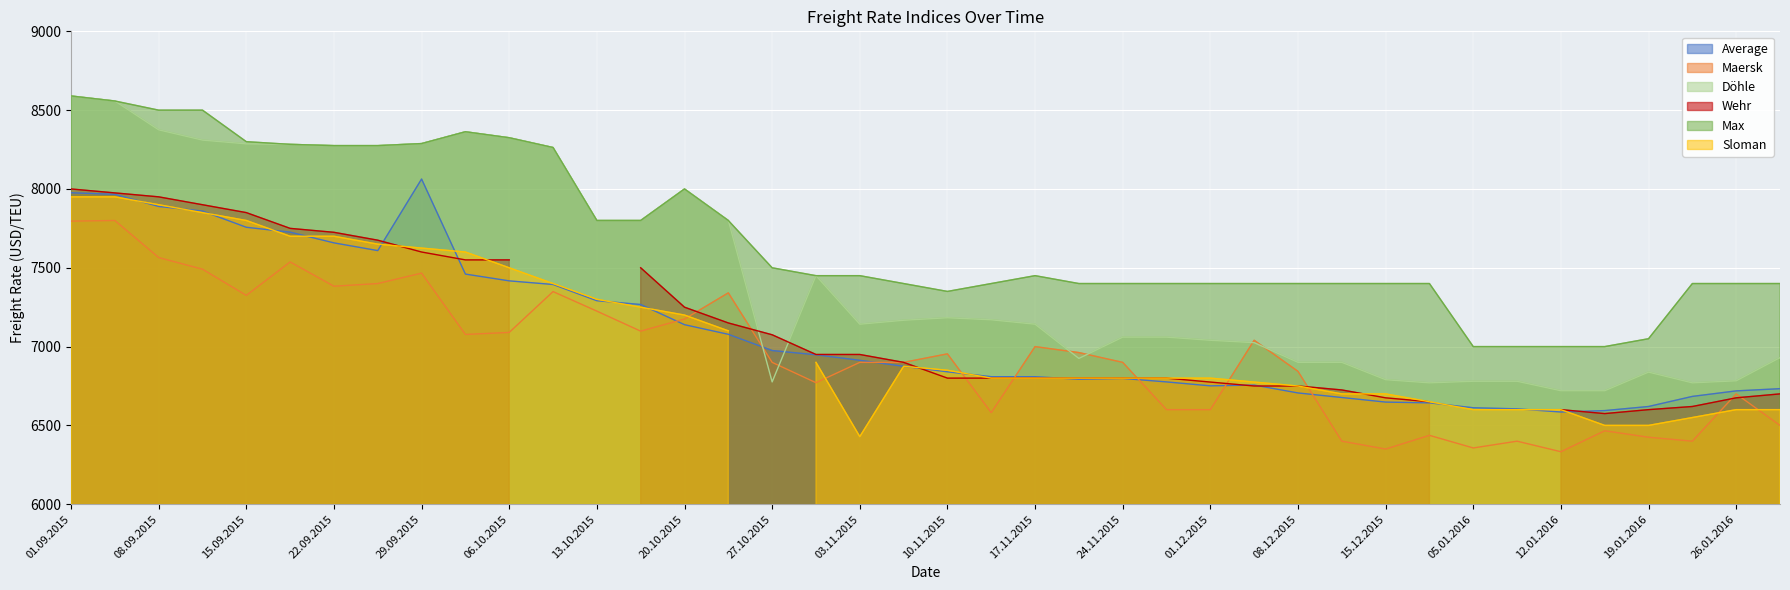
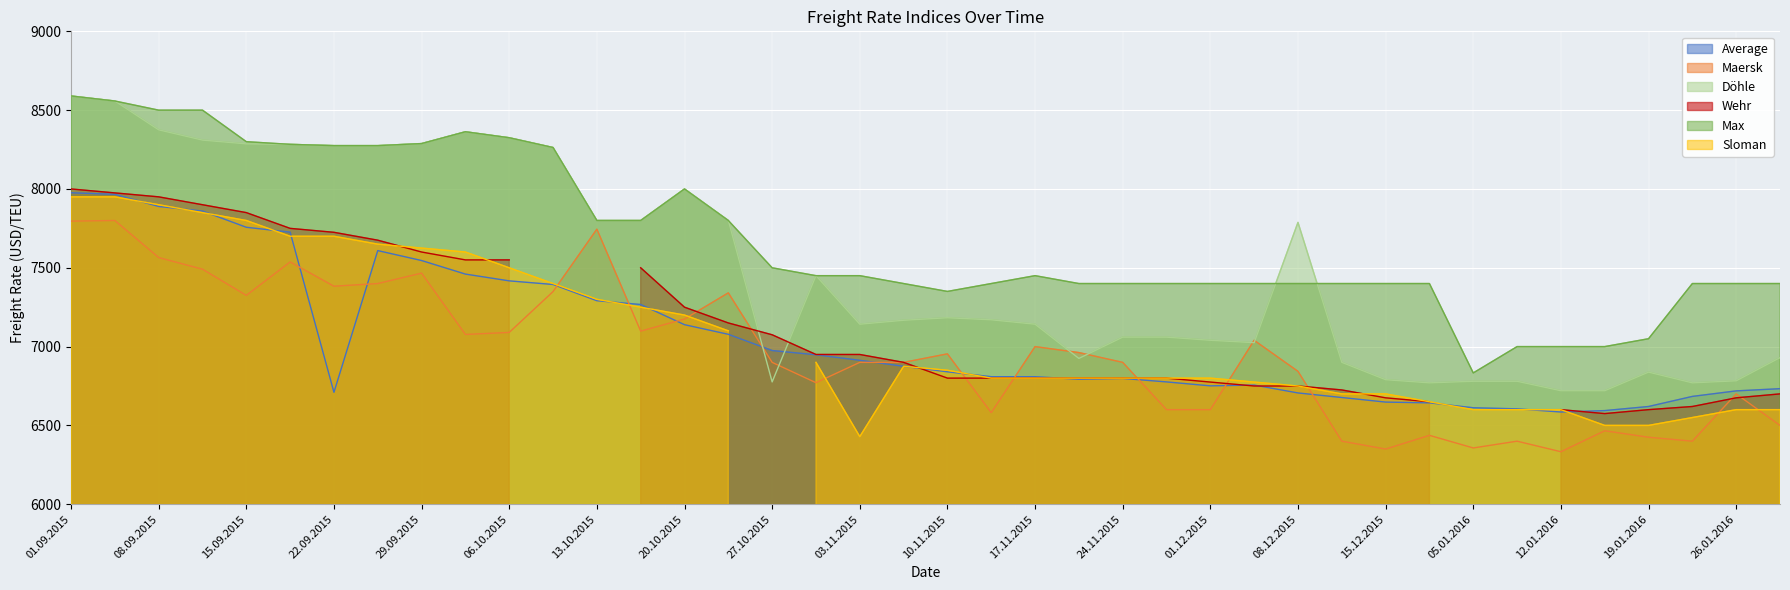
Average, 22.09.2015: 7660 -> 6710
Average, 29.09.2015: 8060 -> 7550
Maersk, 13.10.2015: 7230 -> 7750
Döhle, 08.12.2015: 6900 -> 7790
Max, 05.01.2016: 7000 -> 6830
